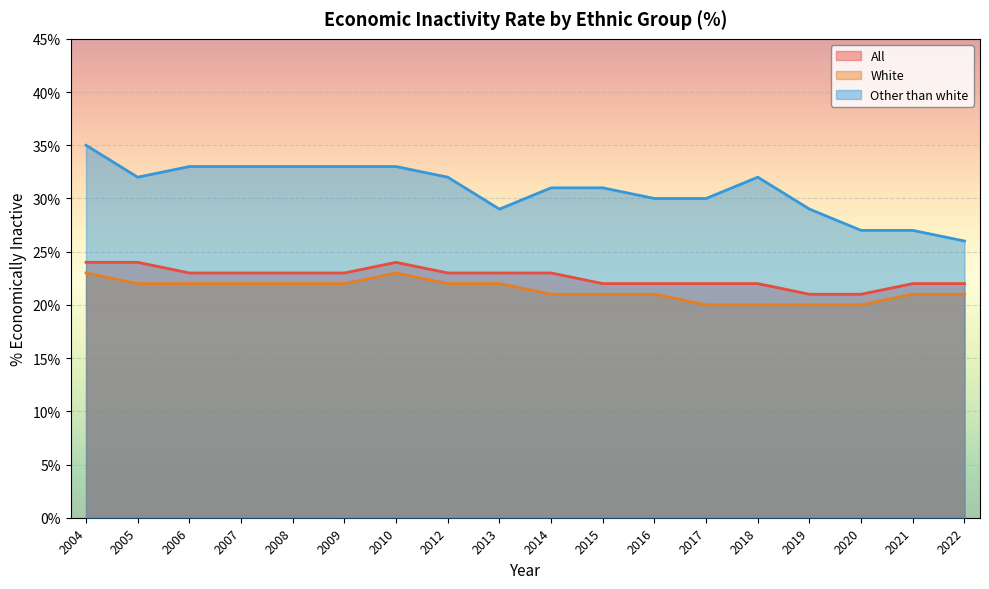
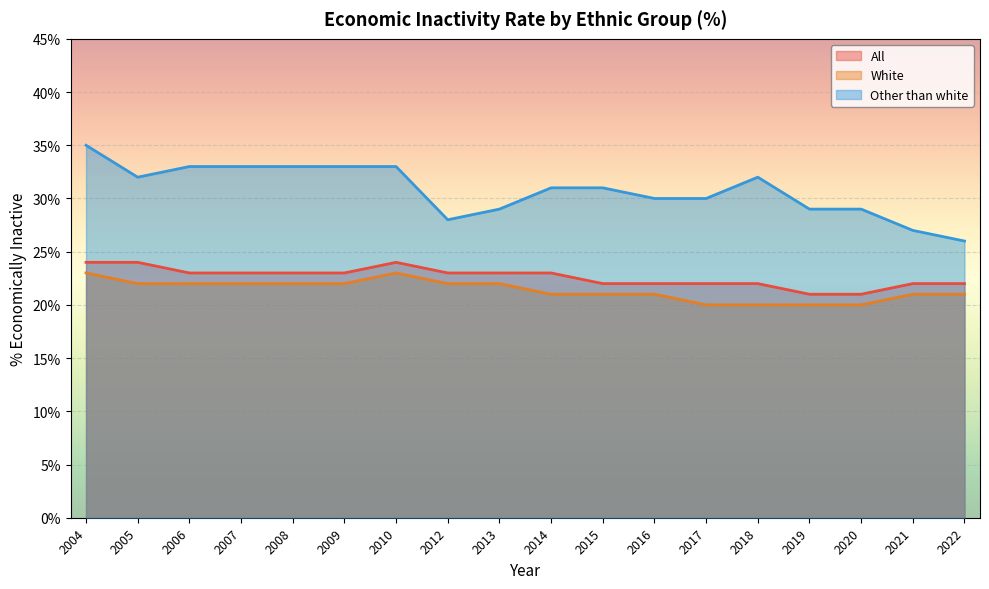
Other than white, 2012: 32% -> 28%
Other than white, 2020: 27% -> 29%
